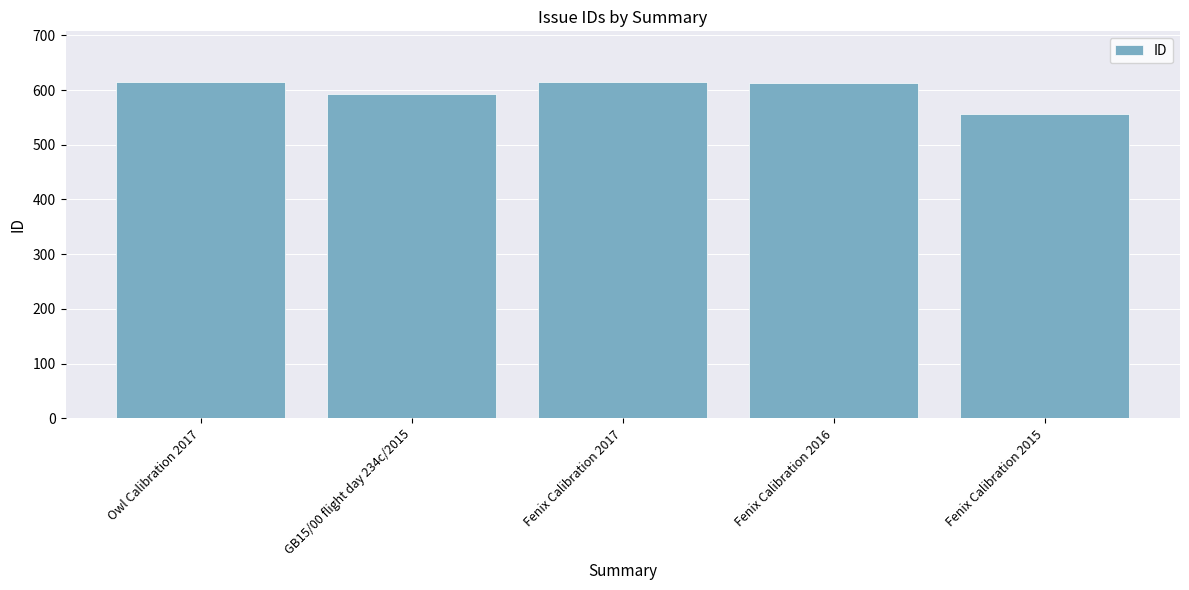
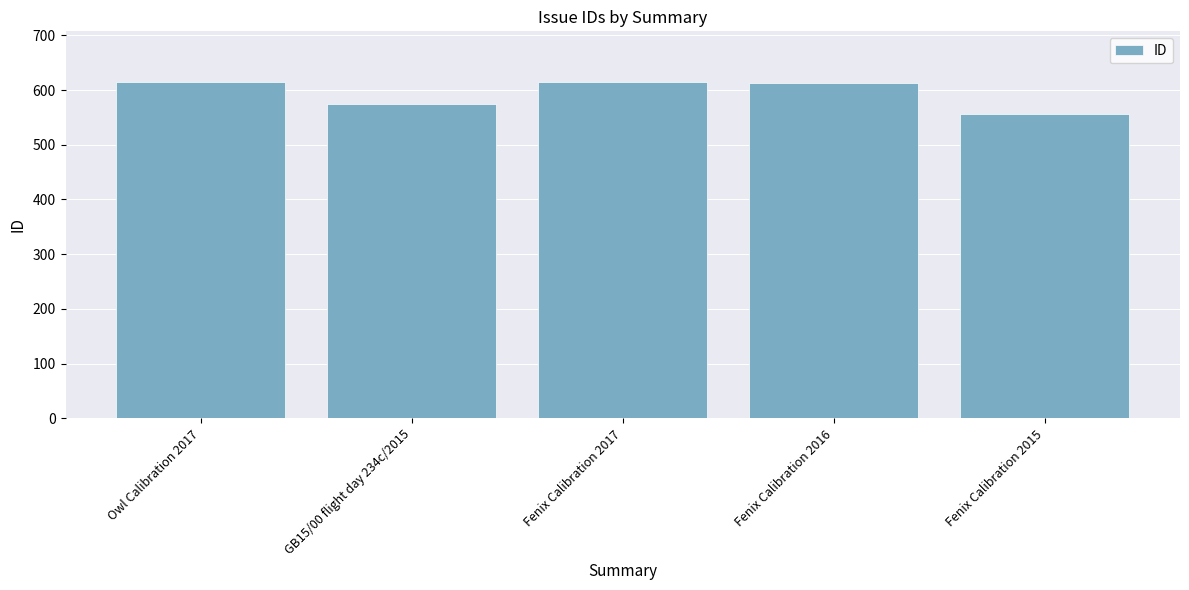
GB15/00 flight day 234c/2015: 590 -> 580
